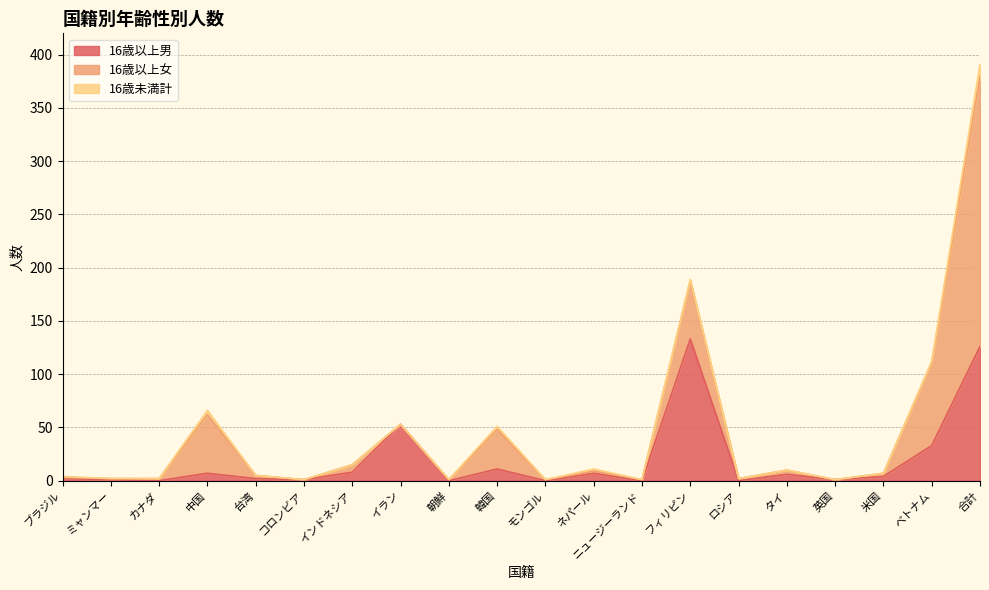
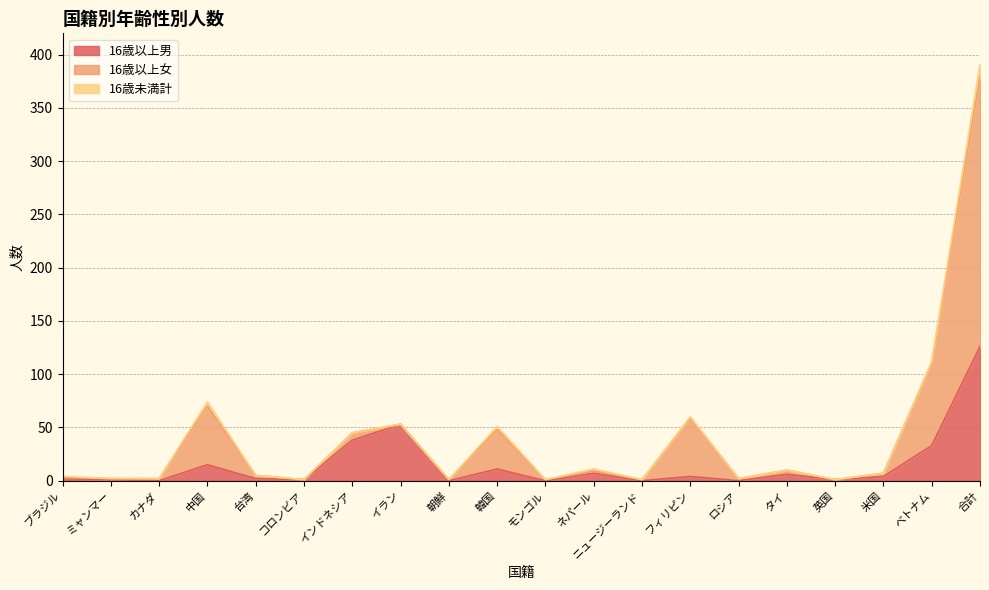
16歳以上男, 中国: 7 -> 15
16歳以上男, インドネシア: 8 -> 38
16歳以上男, フィリピン: 133 -> 4
